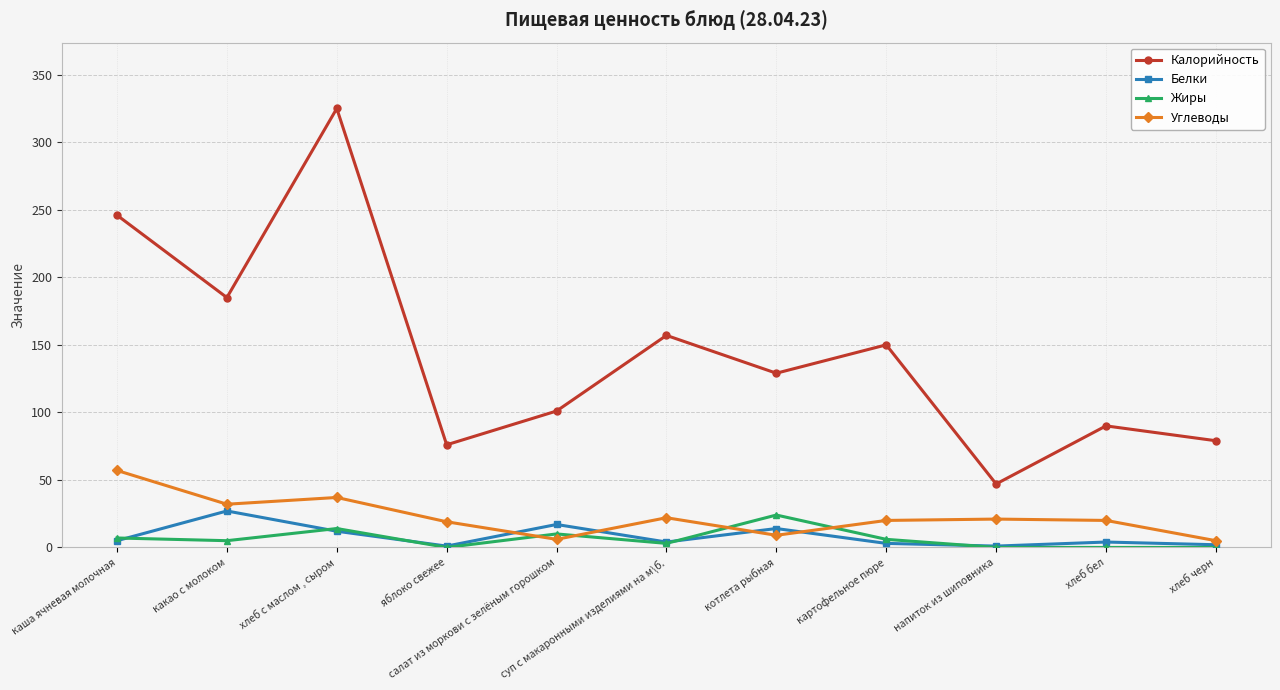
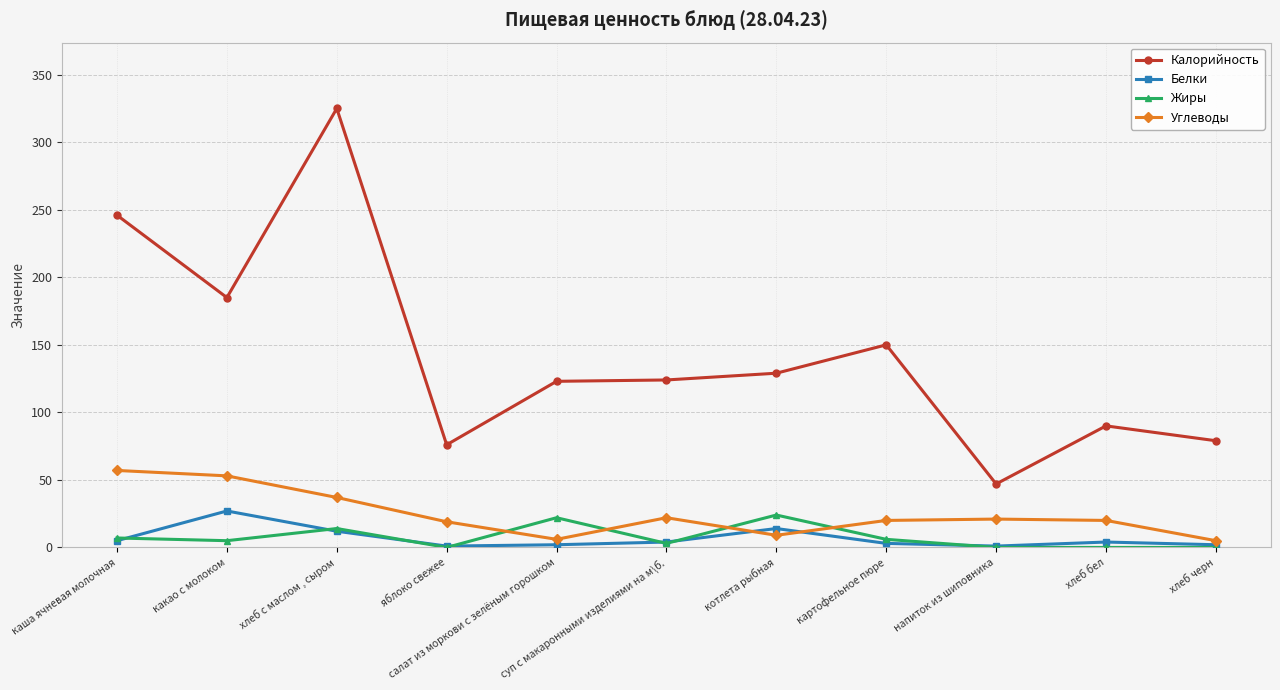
Углеводы, какао с молоком: 32 -> 53
Калорийность, салат из моркови с зелёным горошком: 101 -> 123
Белки, салат из моркови с зелёным горошком: 17 -> 2
Жиры, салат из моркови с зелёным горошком: 10 -> 22
Калорийность, суп с макаронными изделиями на м\б.: 157 -> 124
